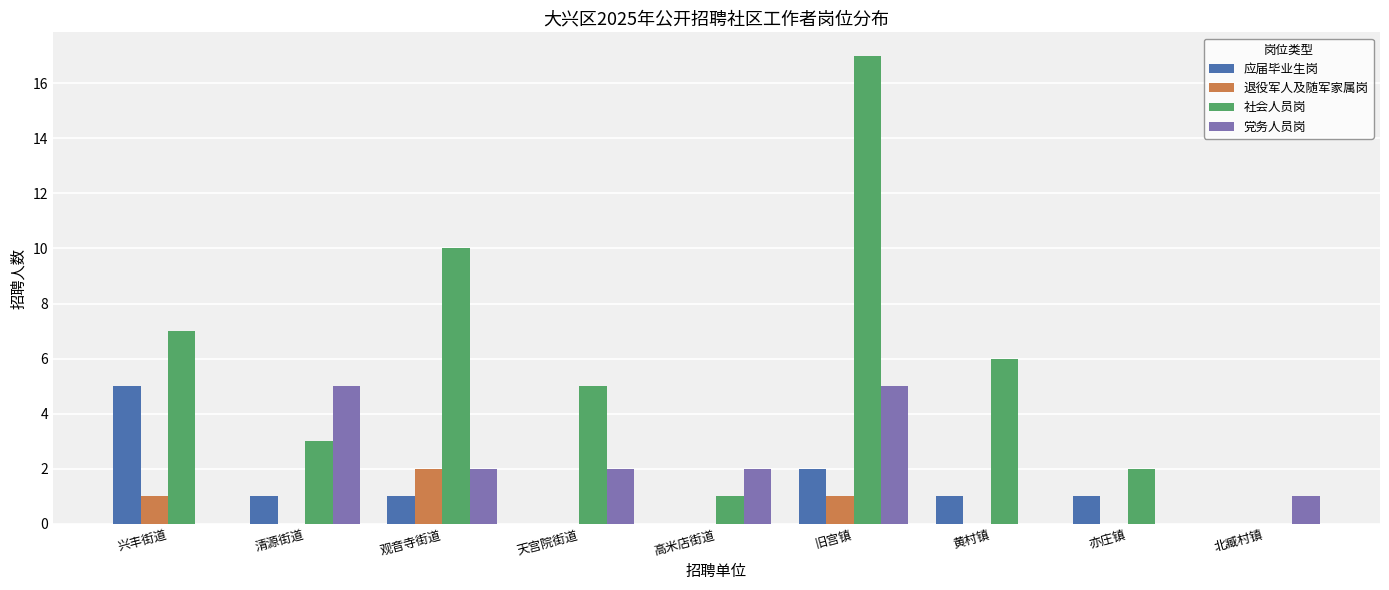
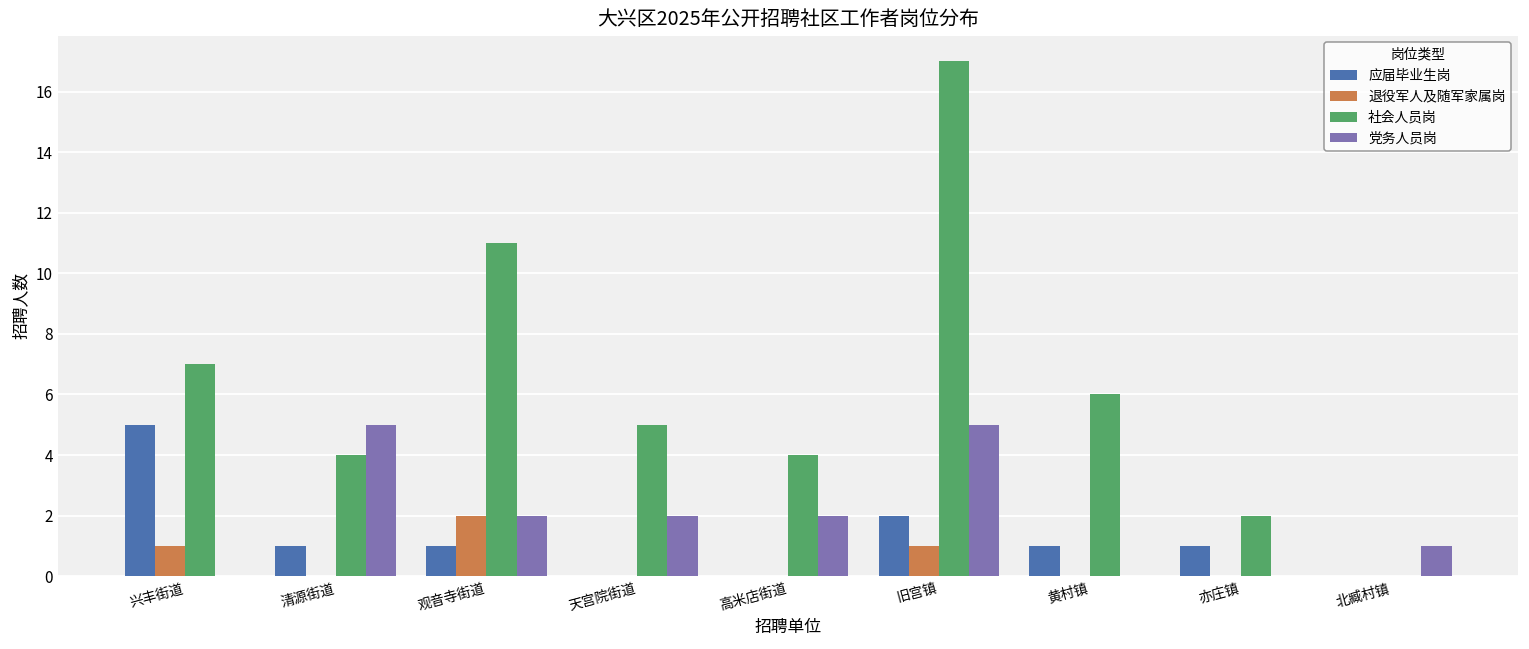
社会人员岗, 清源街道: 3 -> 4
社会人员岗, 观音寺街道: 10 -> 11
社会人员岗, 高米店街道: 1 -> 4
